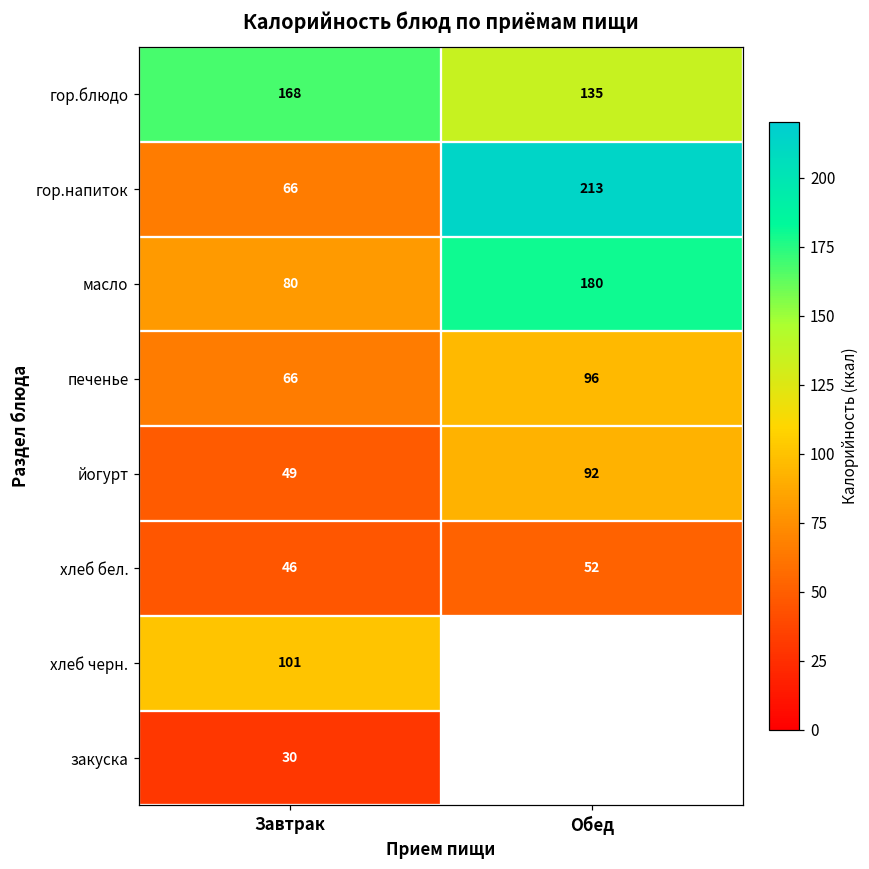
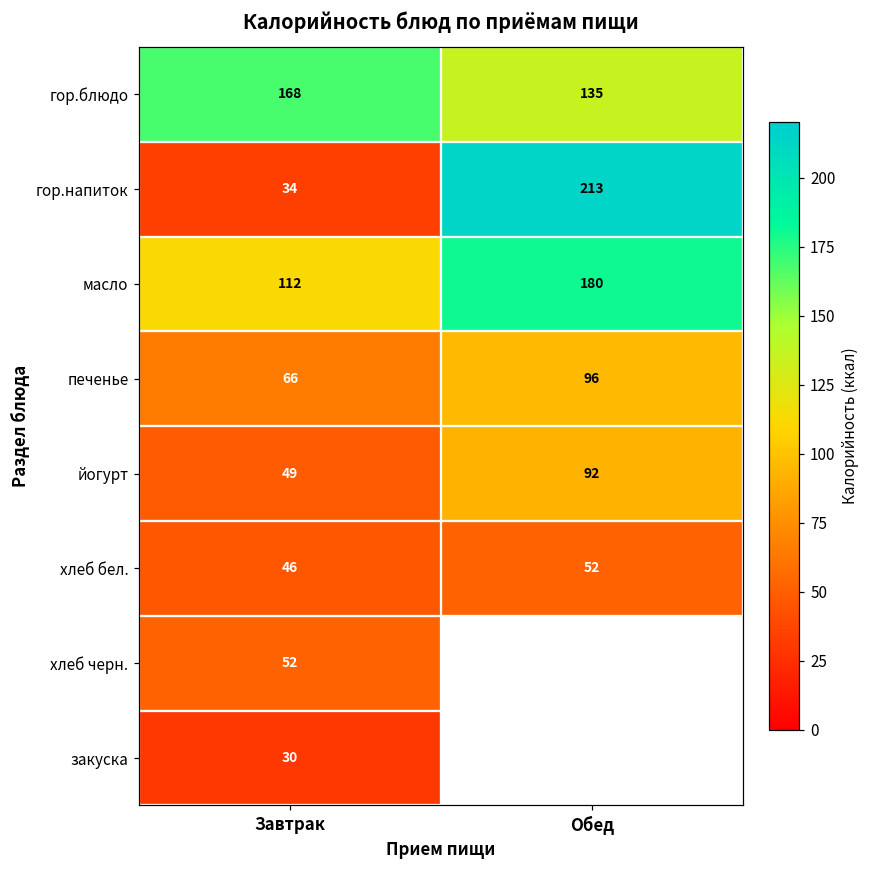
гор.напиток, Завтрак: 66 -> 34
масло, Завтрак: 80 -> 112
хлеб черн., Завтрак: 101 -> 52
